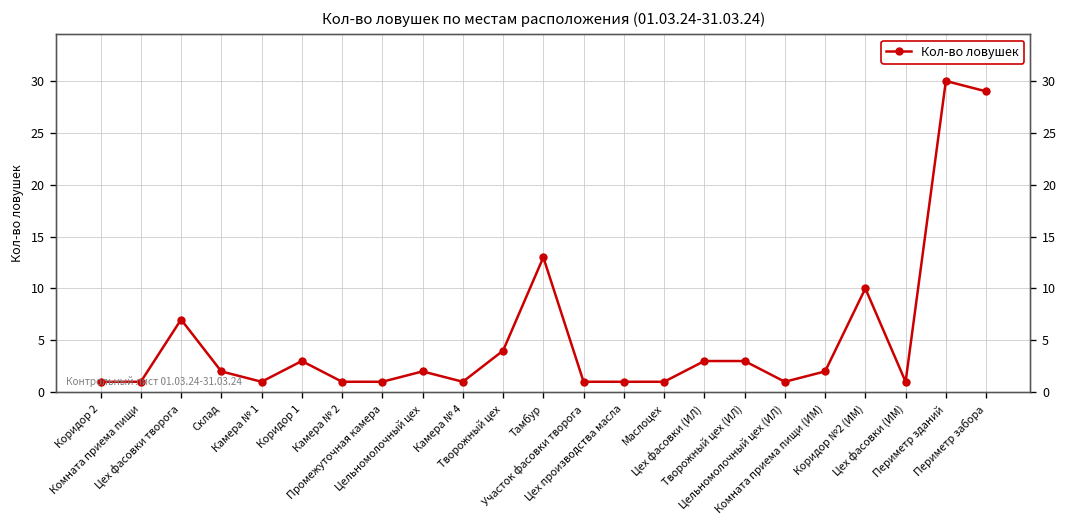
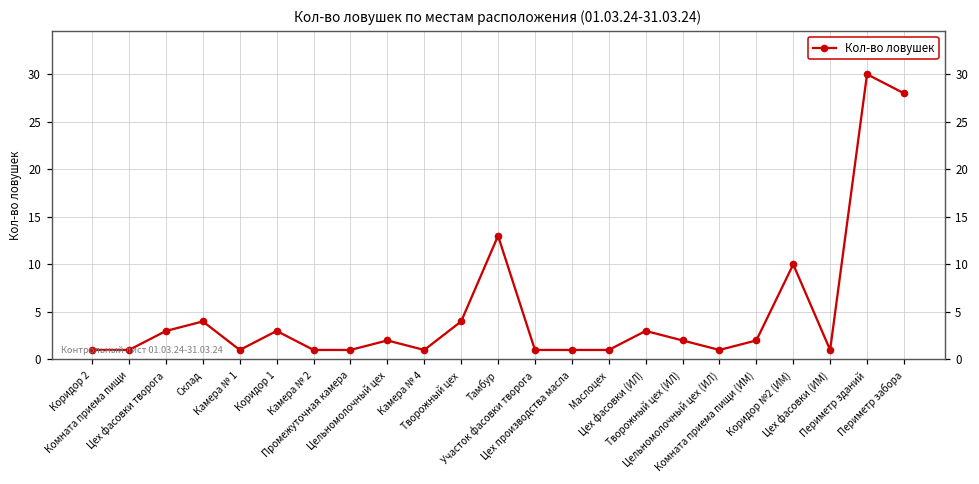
Цех фасовки творога: 7 -> 3
Склад: 2 -> 4
Творожный цех (ИЛ): 3 -> 2
Периметр забора: 29 -> 28
